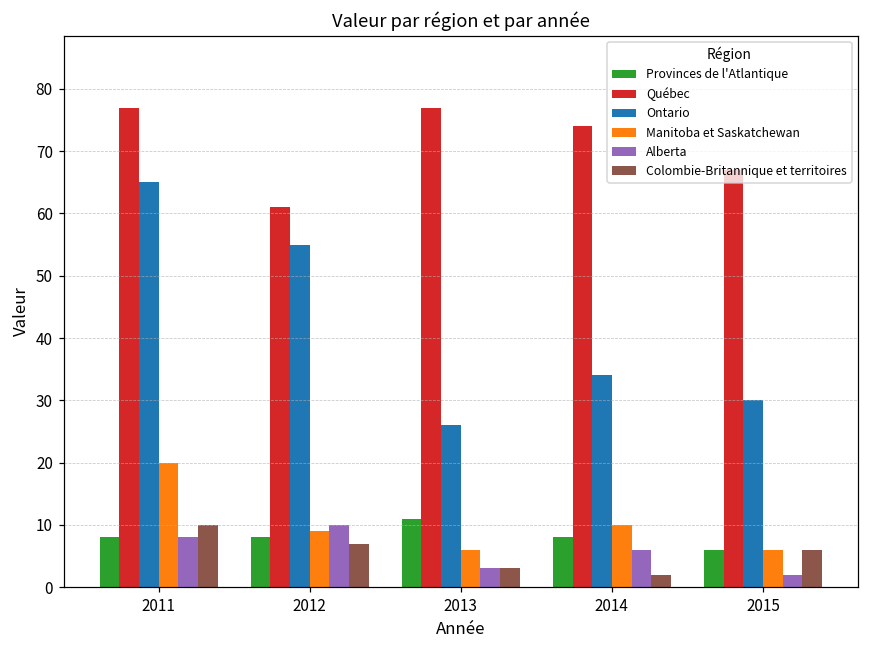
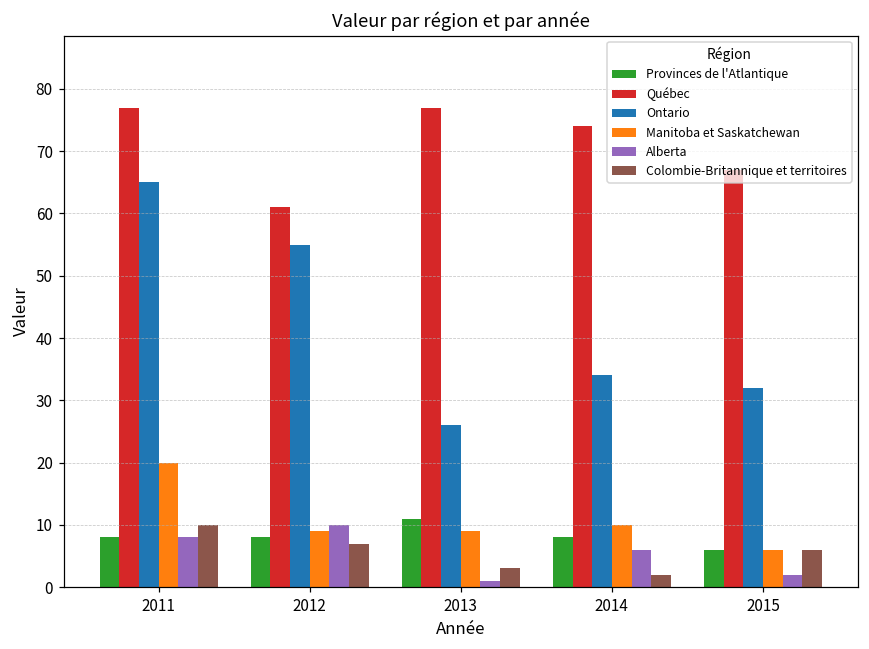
Manitoba et Saskatchewan, 2013: 6 -> 9
Alberta, 2013: 3 -> 1
Ontario, 2015: 30 -> 32
